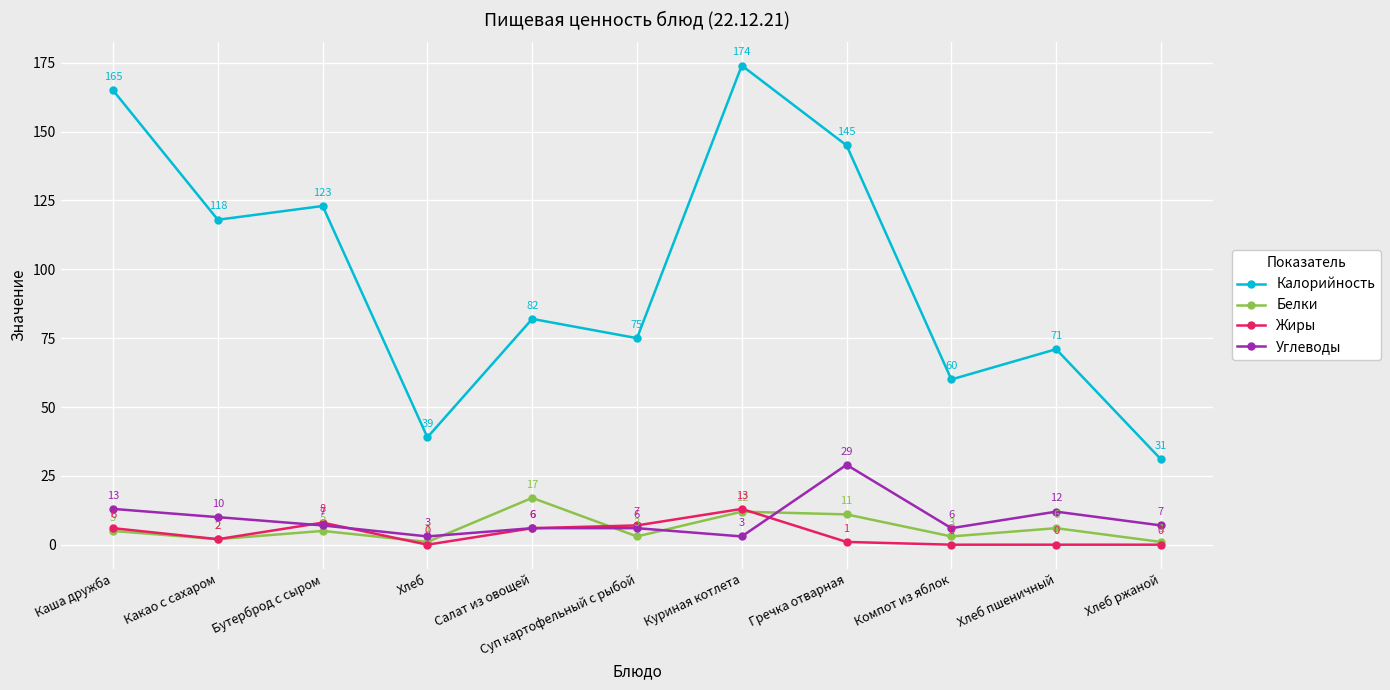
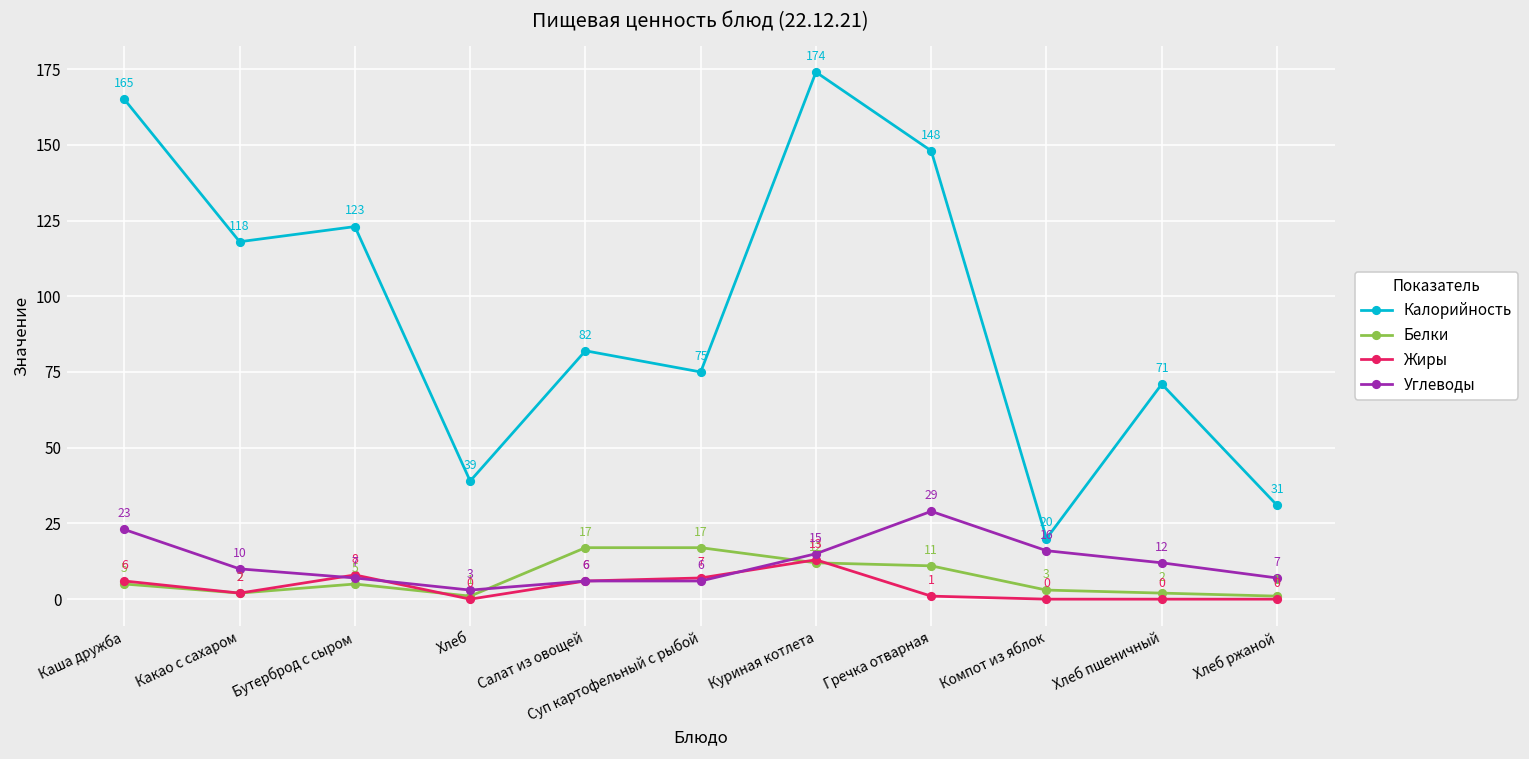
Углеводы, Каша дружба: 13 -> 23
Белки, Суп картофельный с рыбой: 3 -> 17
Углеводы, Куриная котлета: 3 -> 15
Калорийность, Гречка отварная: 145 -> 148
Калорийность, Компот из яблок: 60 -> 20
Углеводы, Компот из яблок: 6 -> 16
Белки, Хлеб пшеничный: 6 -> 2
